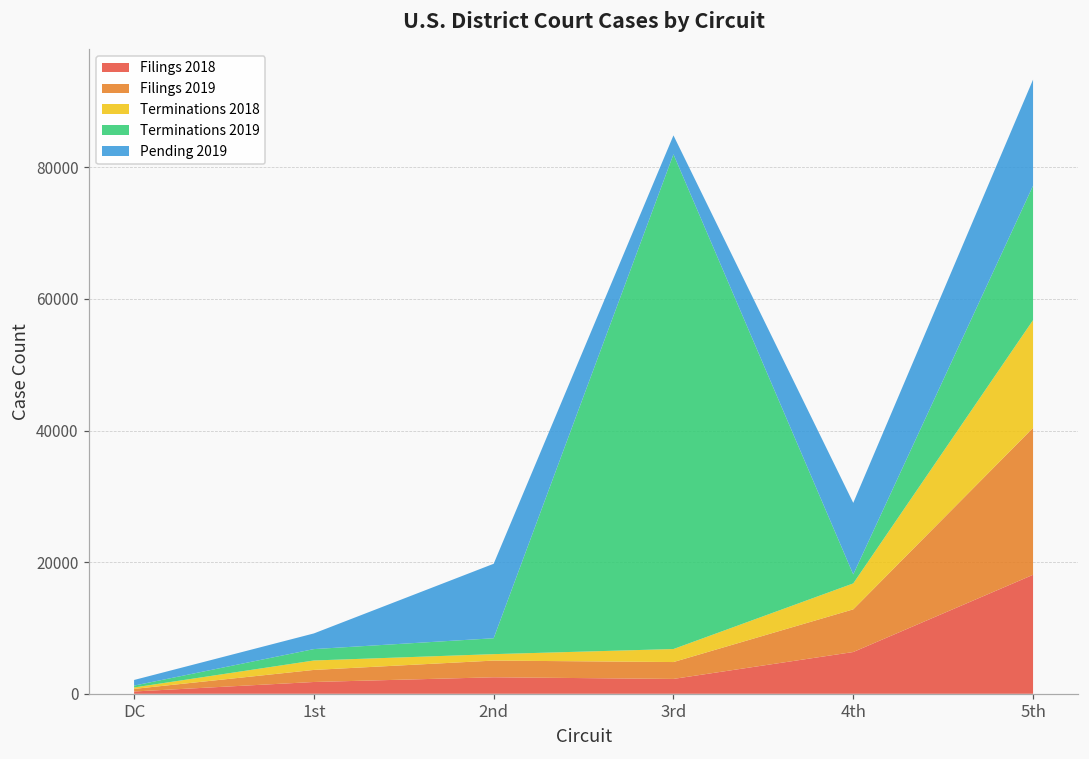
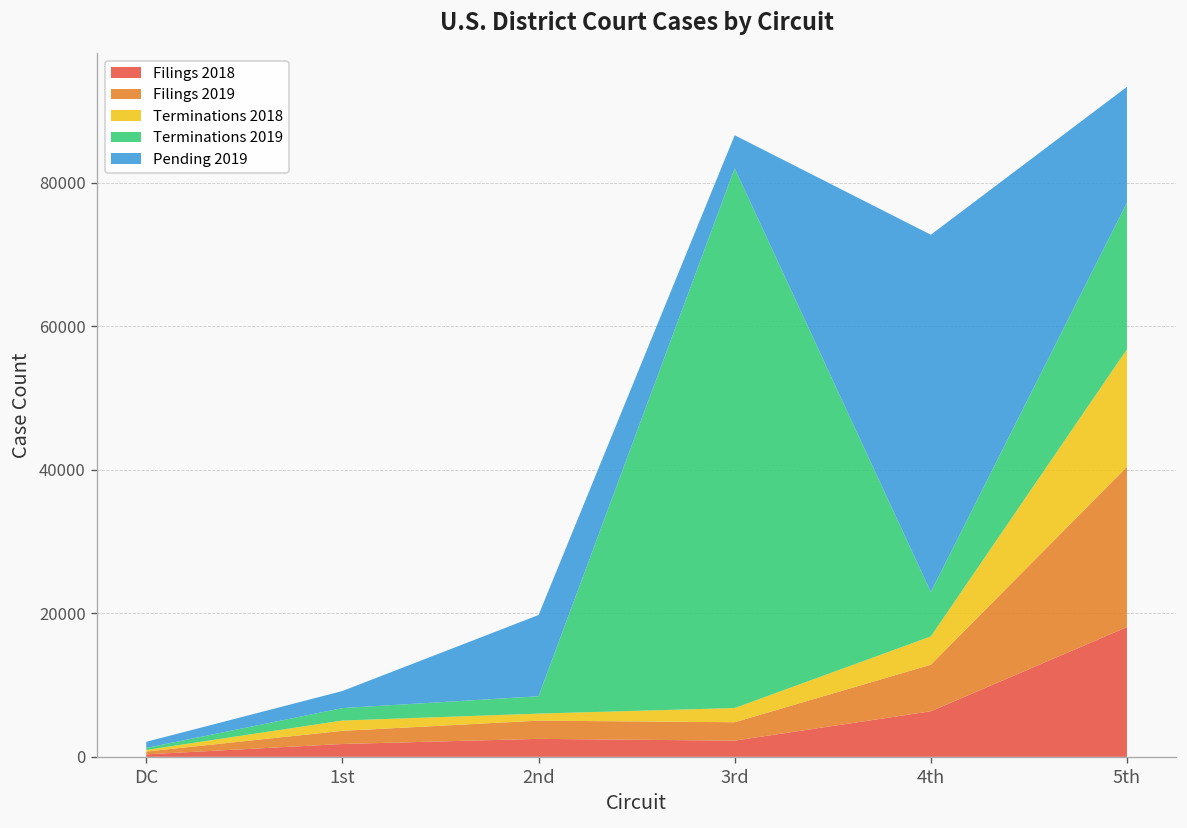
Pending 2019, 3rd: 3000 -> 5000
Terminations 2019, 4th: 1000 -> 6000
Pending 2019, 4th: 11000 -> 50000
